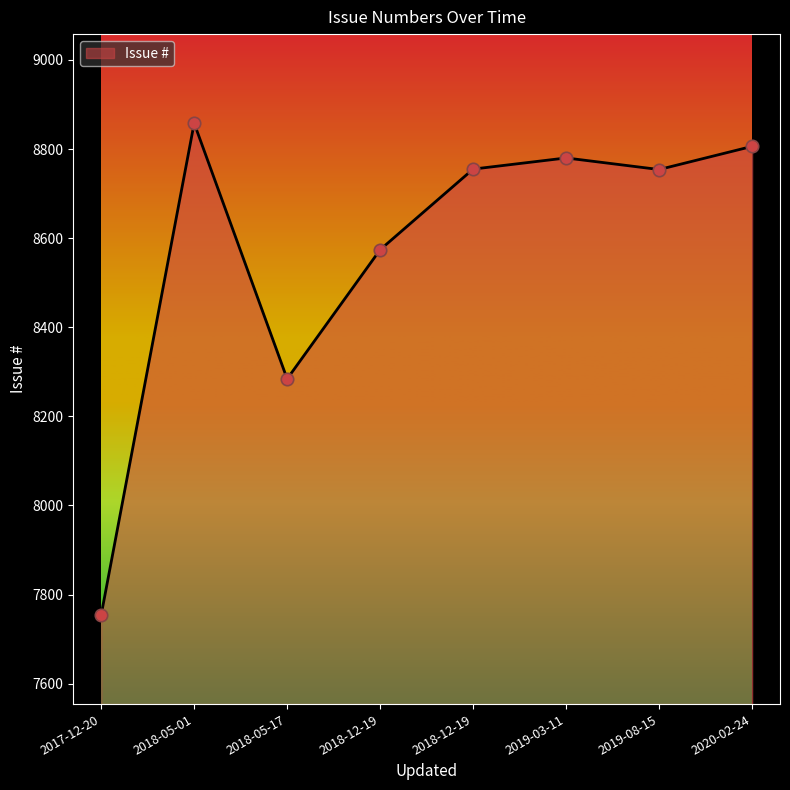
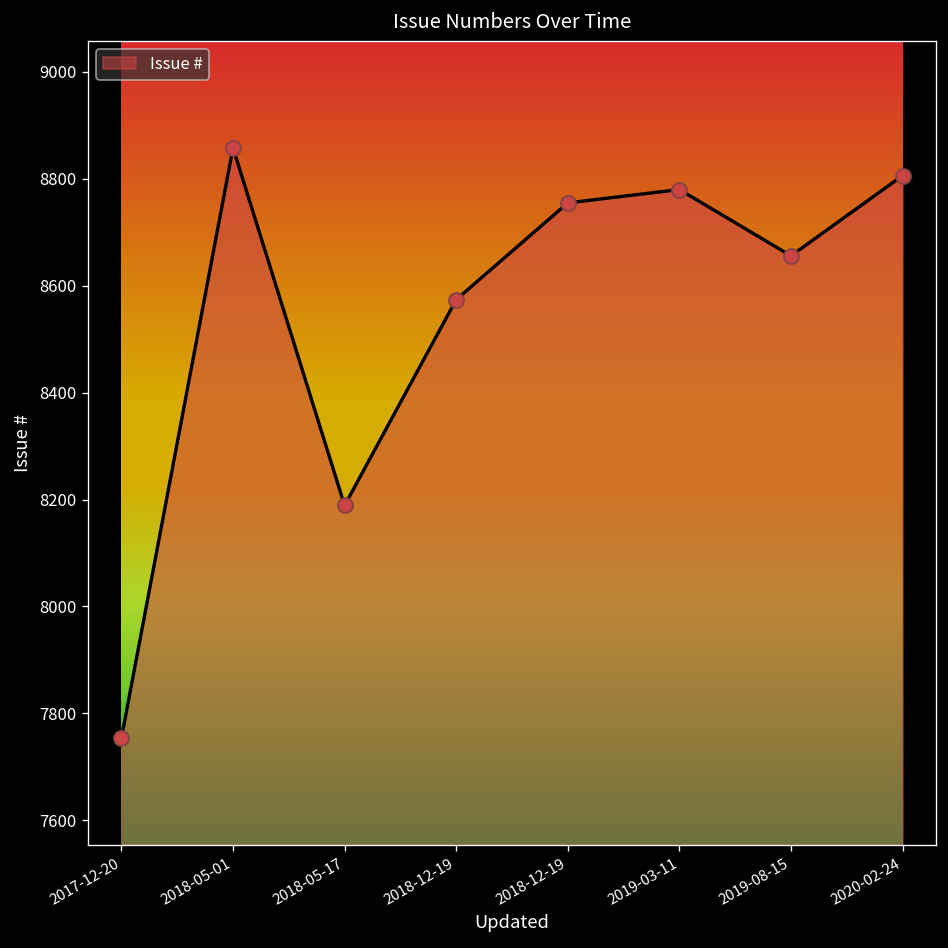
2018-05-17: 8280 -> 8190
2019-08-15: 8750 -> 8660
